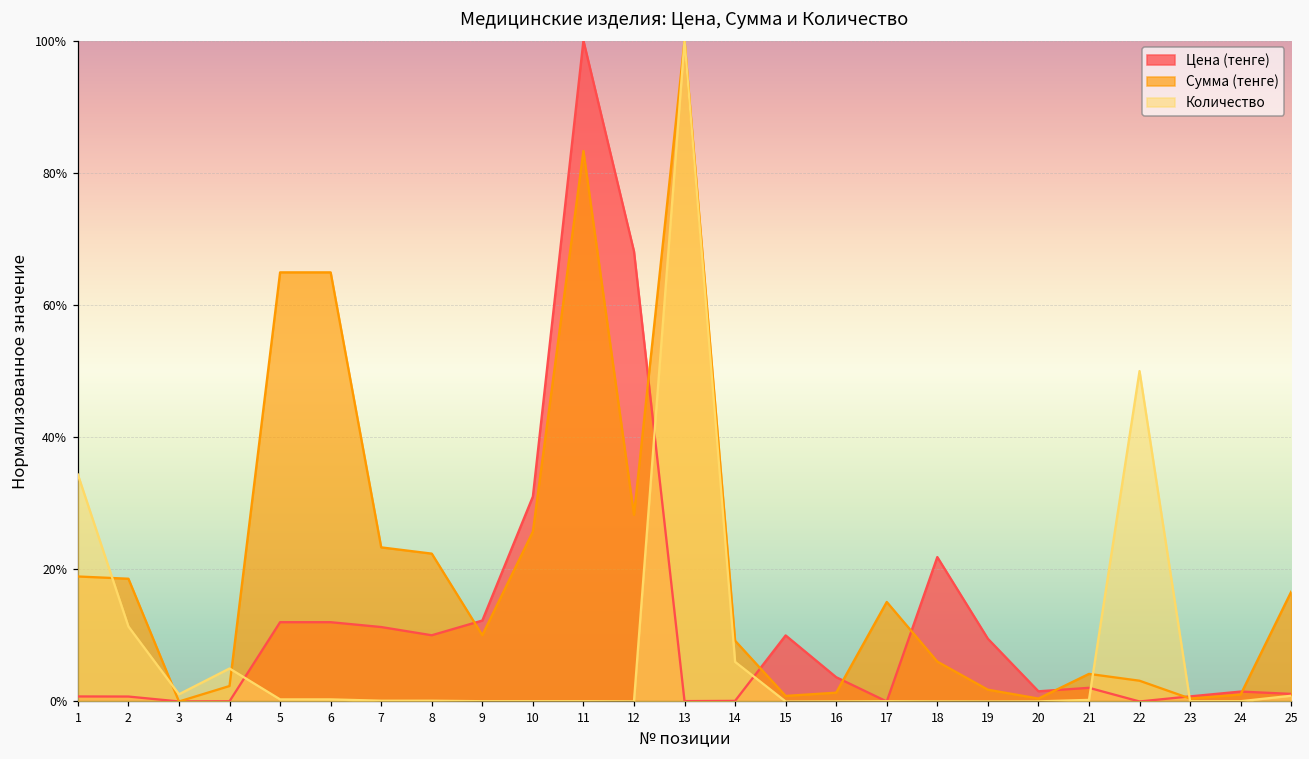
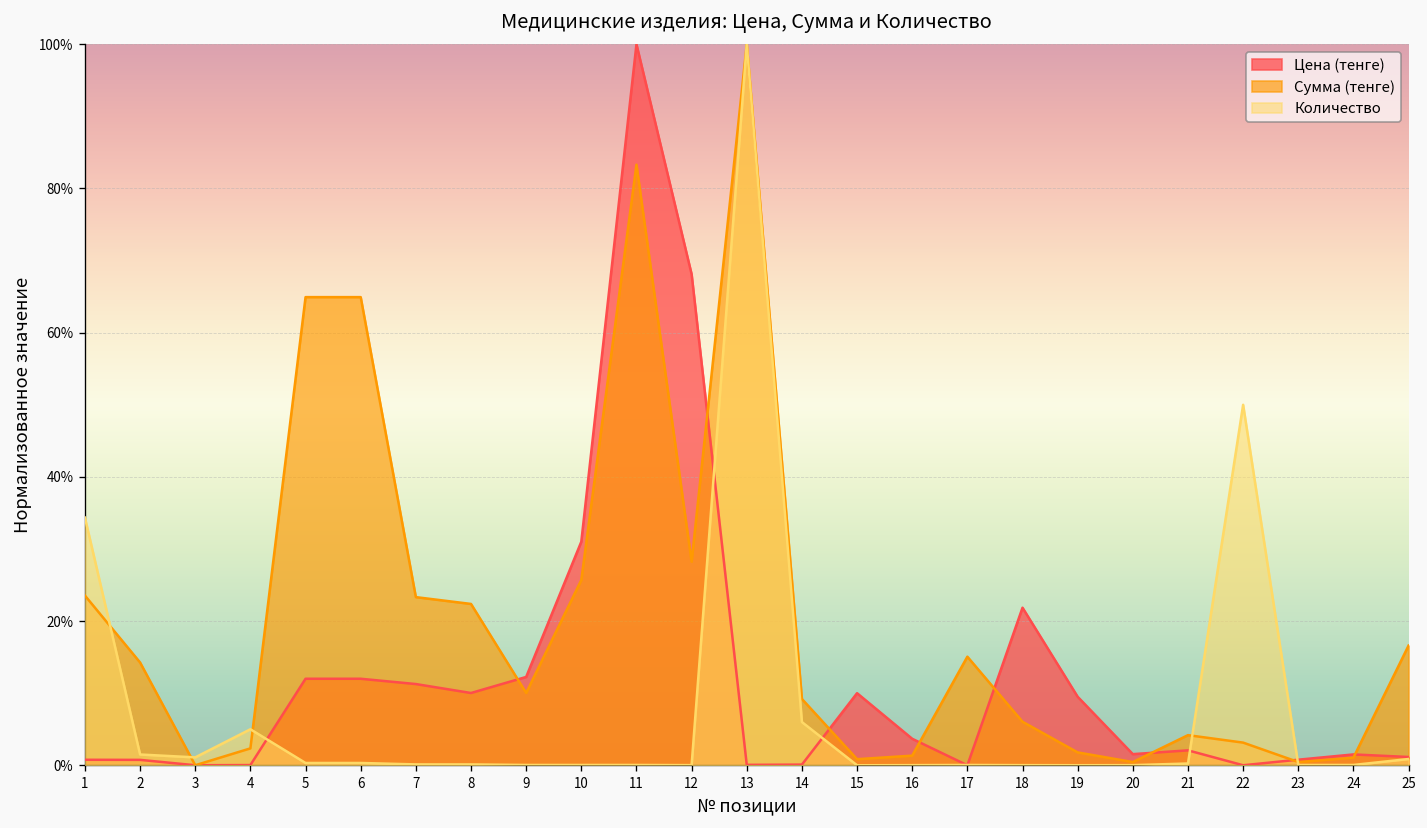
Сумма (тенге), 1: 19% -> 24%
Сумма (тенге), 2: 19% -> 14%
Количество, 2: 11% -> 1%
